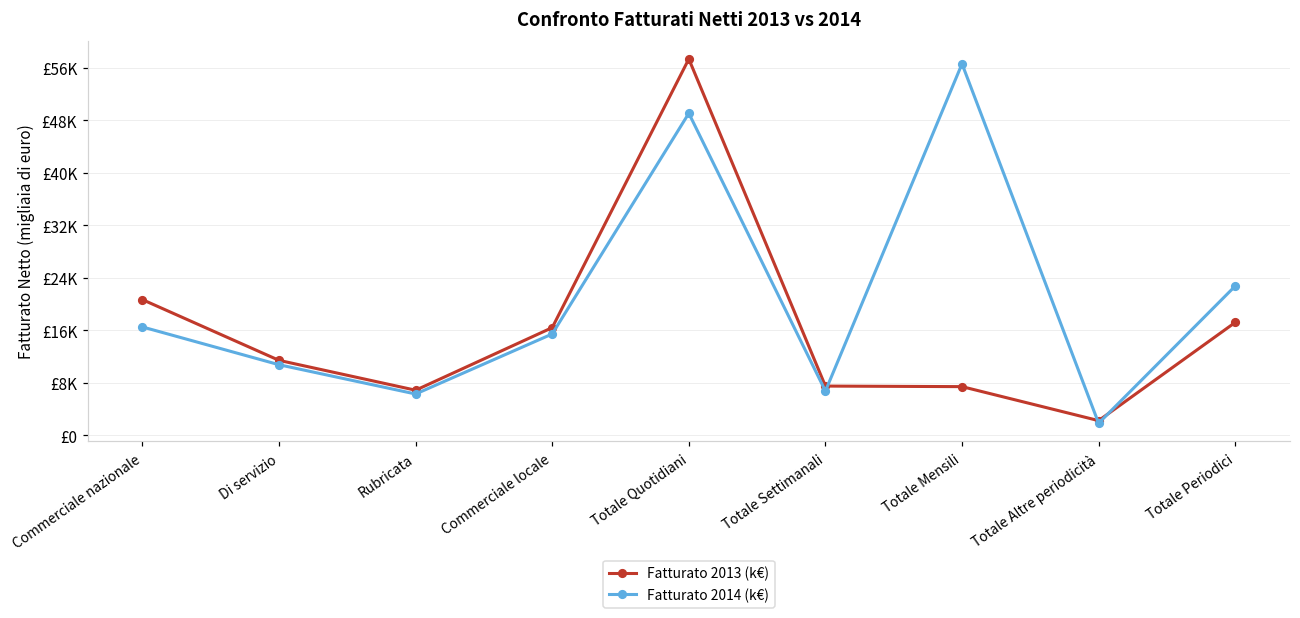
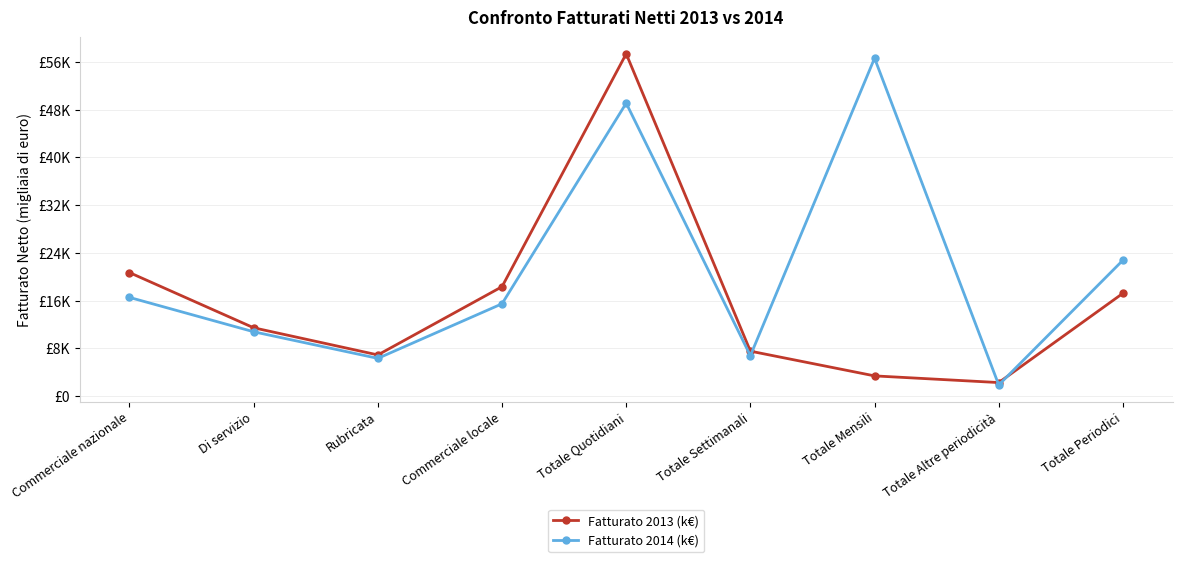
Fatturato 2013 (k€), Commerciale locale: £16000 -> £18000
Fatturato 2013 (k€), Totale Mensili: £7000 -> £3000
